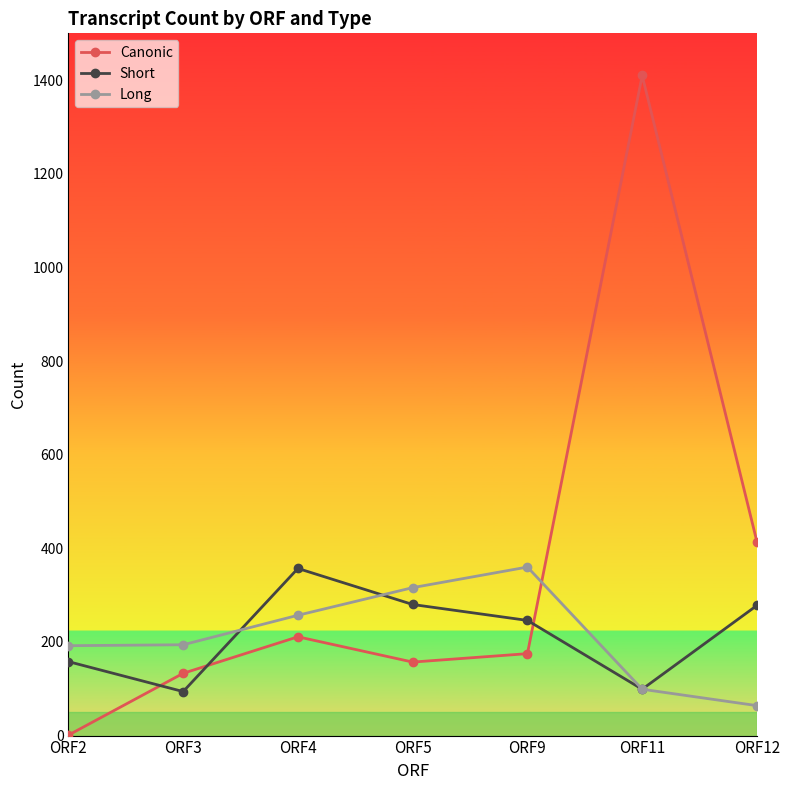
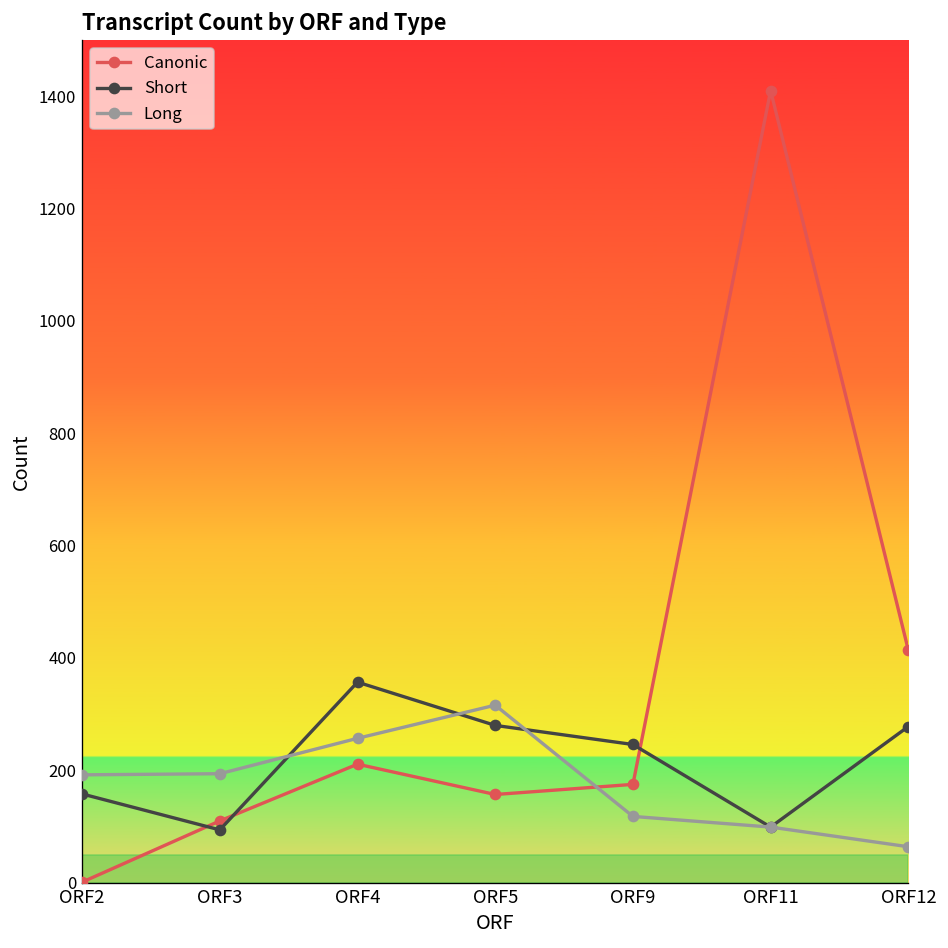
Canonic, ORF3: 130 -> 110
Long, ORF9: 360 -> 120
